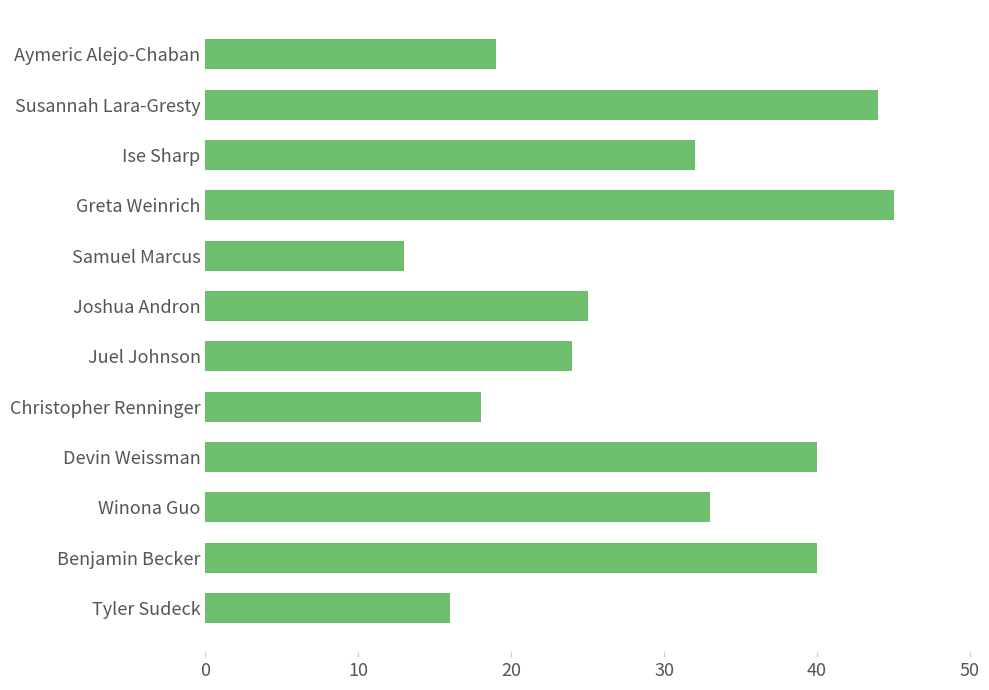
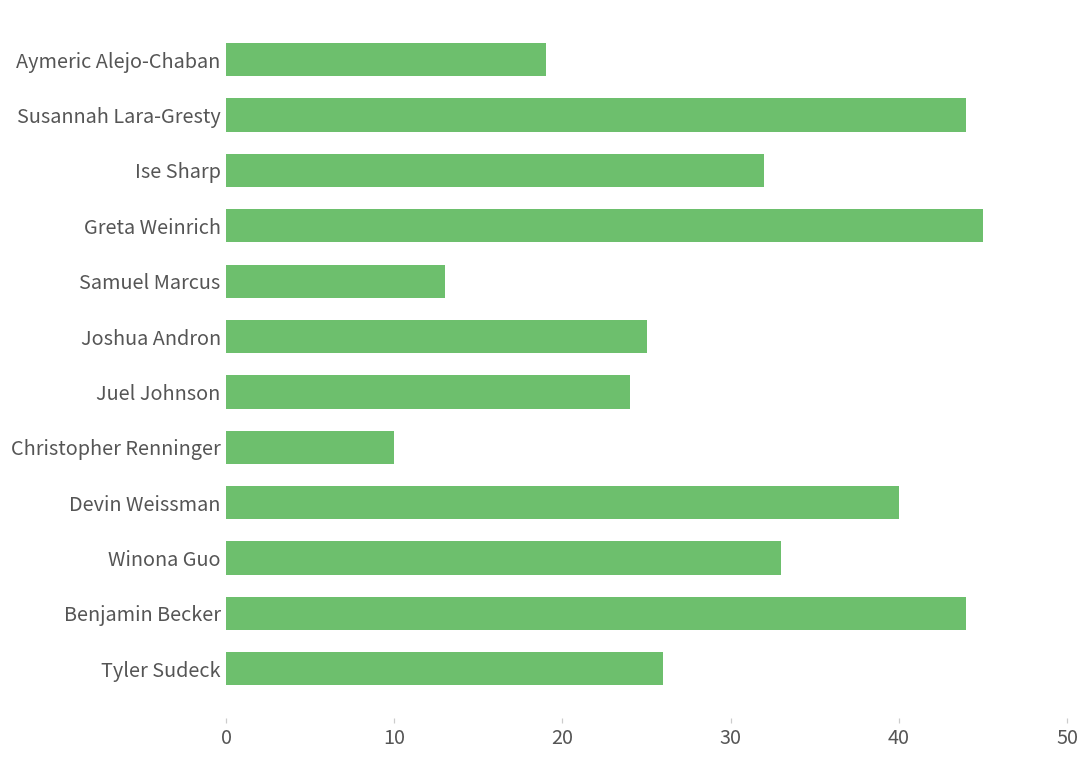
Christopher Renninger: 18 -> 10
Benjamin Becker: 40 -> 44
Tyler Sudeck: 16 -> 26
